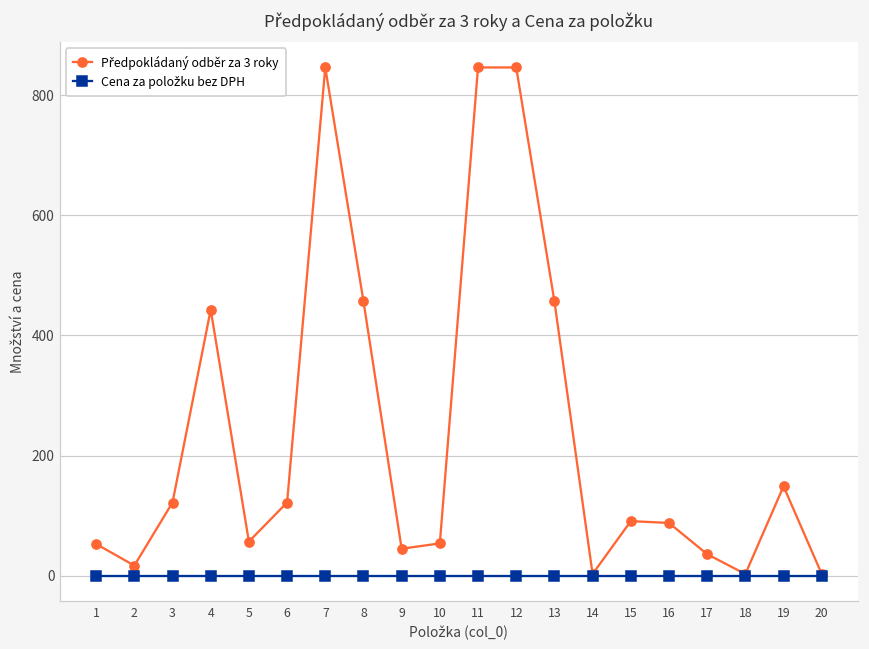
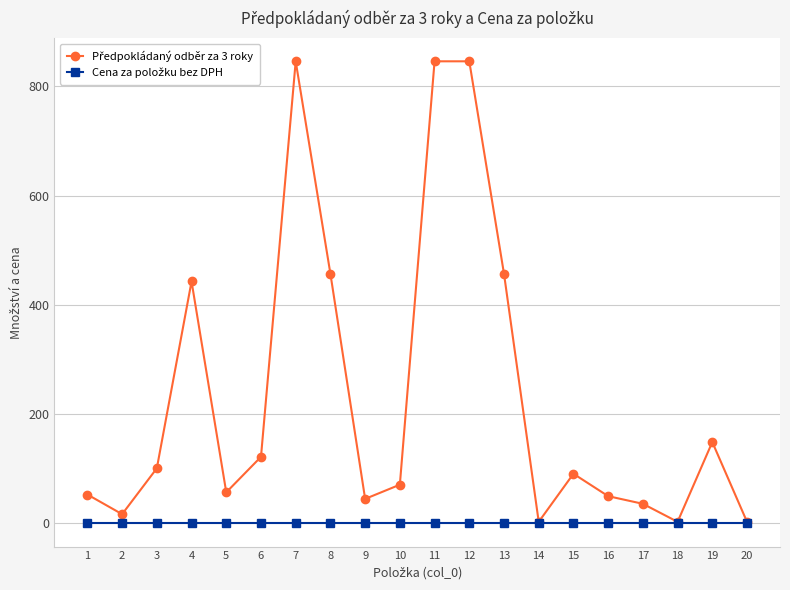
Předpokládaný odběr za 3 roky, 3: 120 -> 100
Předpokládaný odběr za 3 roky, 10: 50 -> 70
Předpokládaný odběr za 3 roky, 16: 90 -> 50
